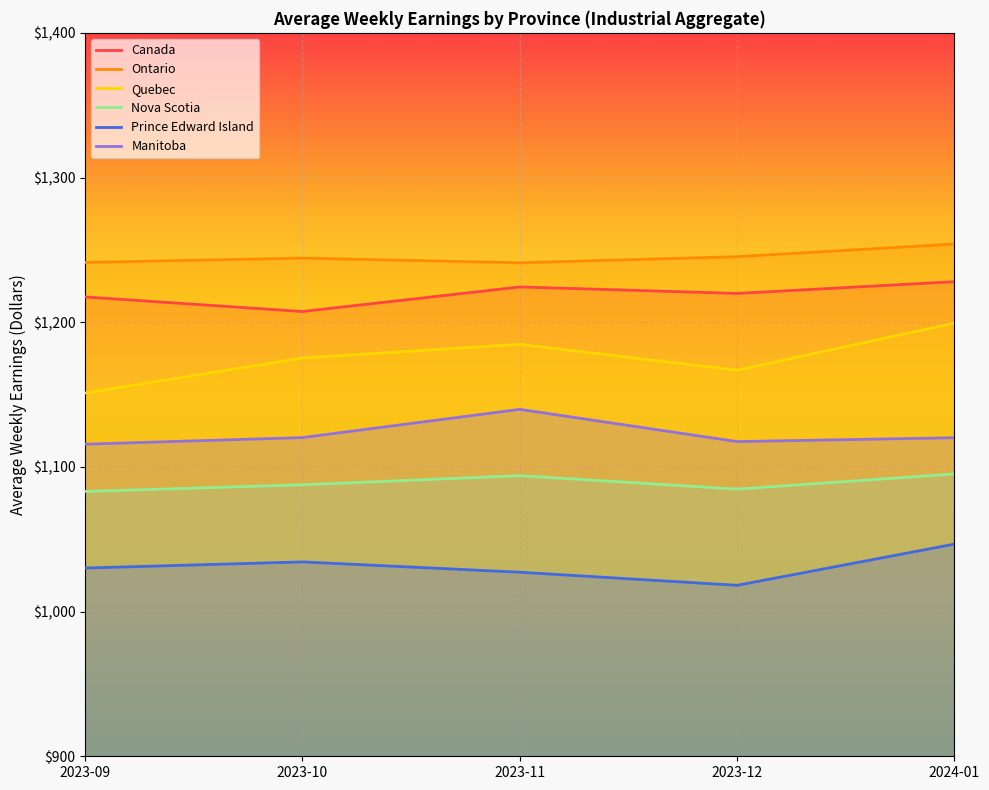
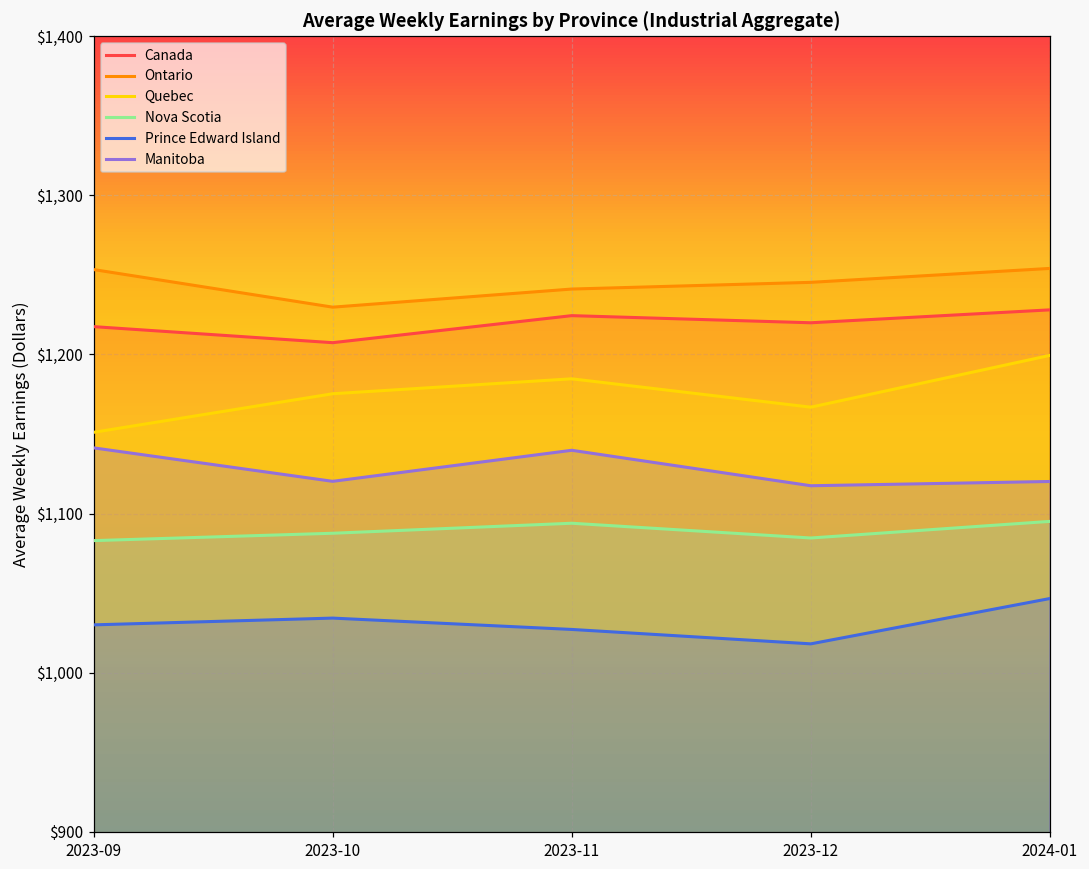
Ontario, 2023-09: $1,241 -> $1,253
Manitoba, 2023-09: $1,116 -> $1,141
Ontario, 2023-10: $1,244 -> $1,230
